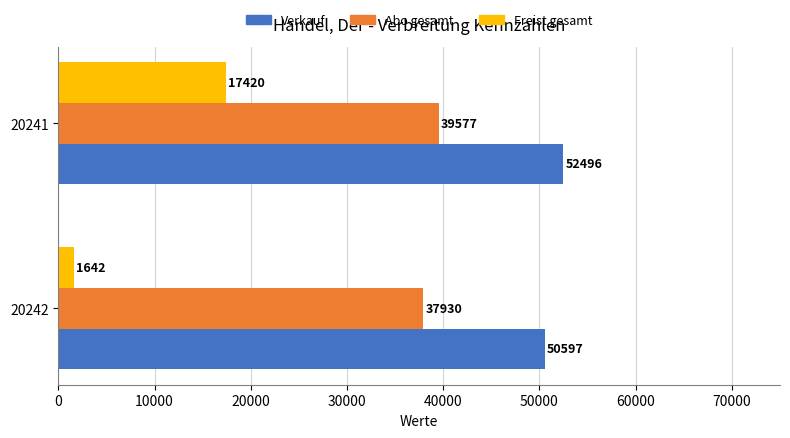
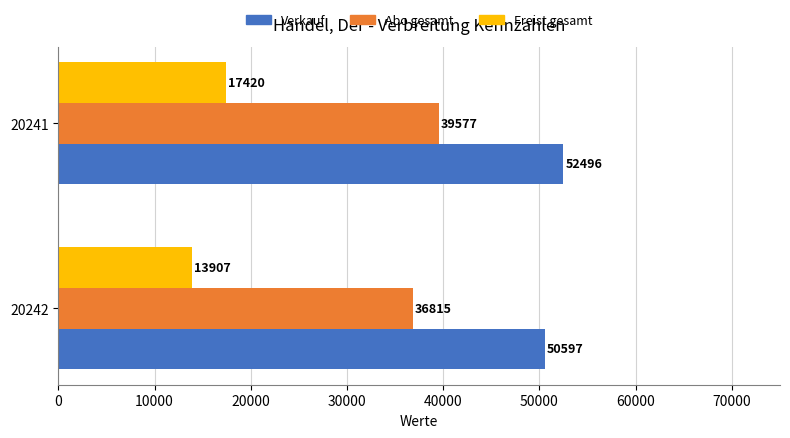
Freist gesamt, 20242: 1642 -> 13907
Abo gesamt, 20242: 37930 -> 36815
